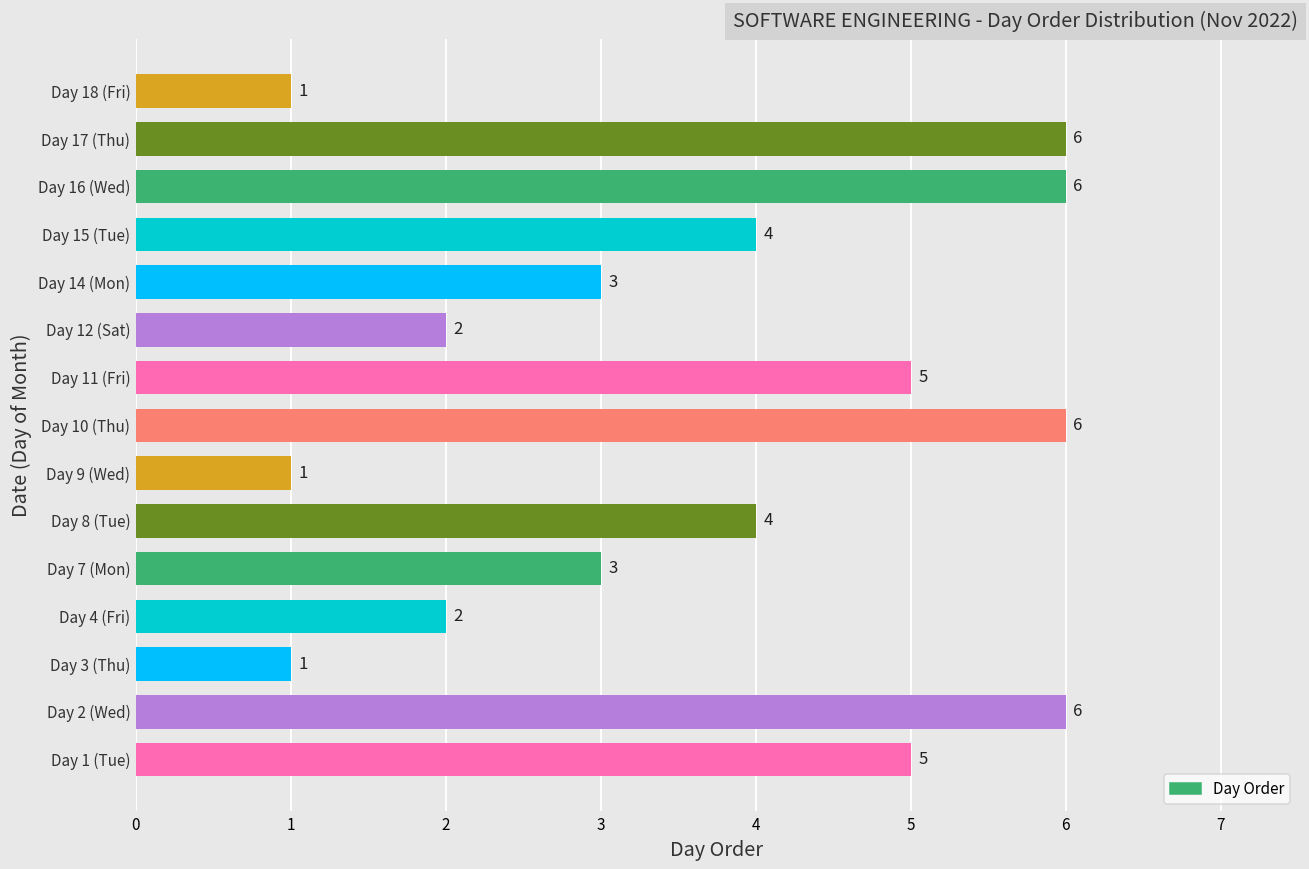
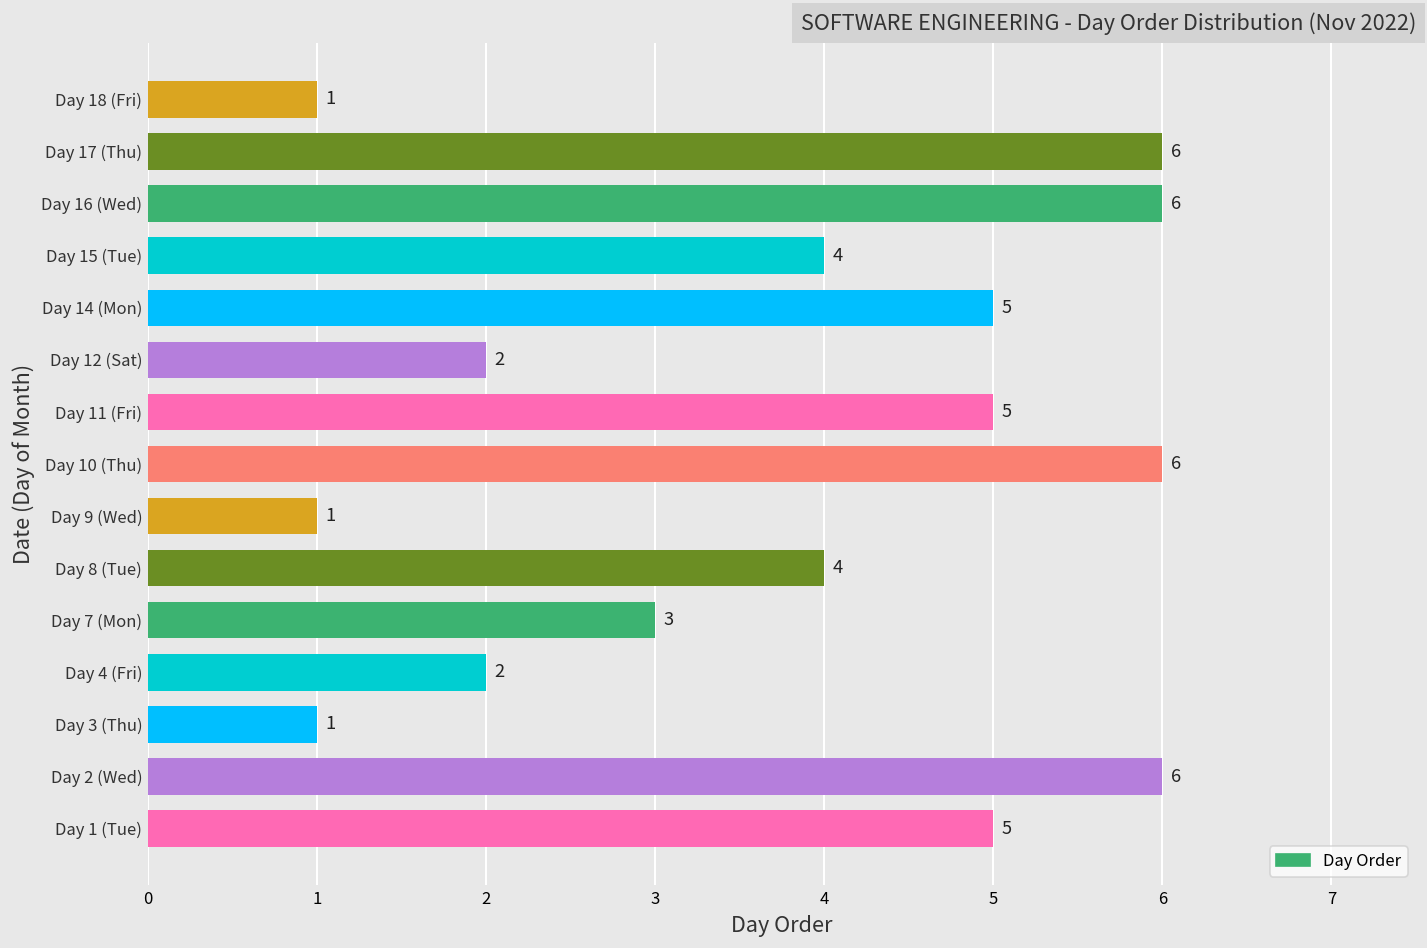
Day 14 (Mon): 3 -> 5
